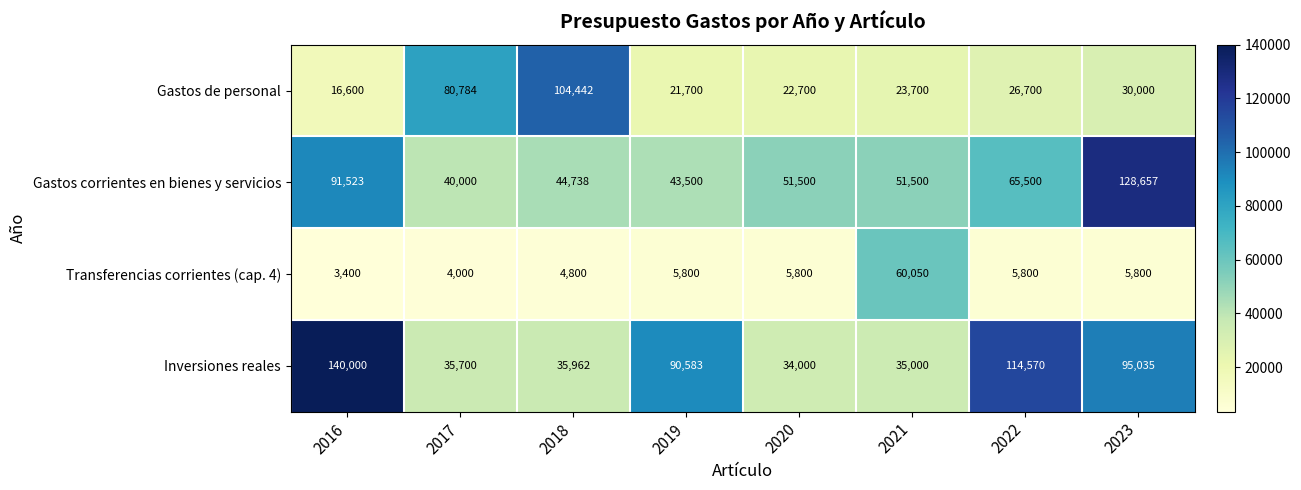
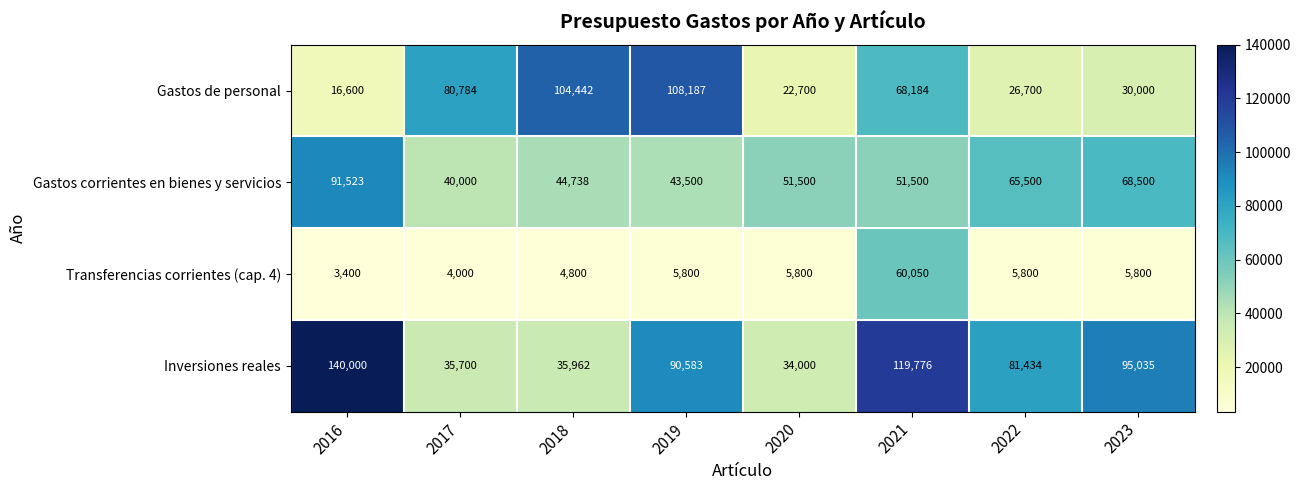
Gastos de personal, 2019: 21,700 -> 108,187
Gastos de personal, 2021: 23,700 -> 68,184
Gastos corrientes en bienes y servicios, 2023: 128,657 -> 68,500
Inversiones reales, 2021: 35,000 -> 119,776
Inversiones reales, 2022: 114,570 -> 81,434
